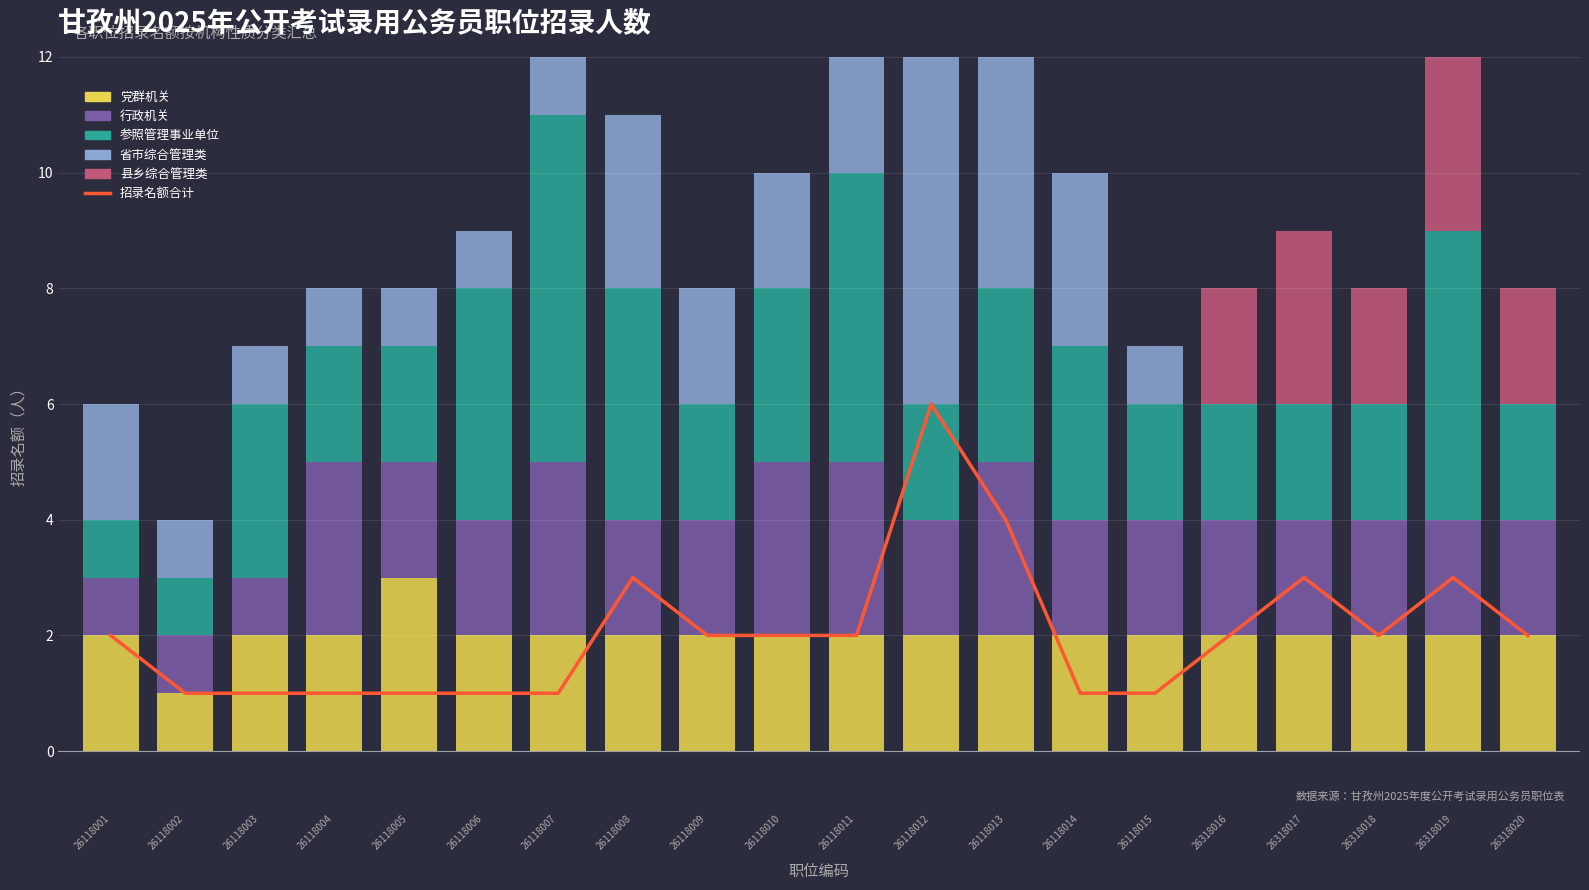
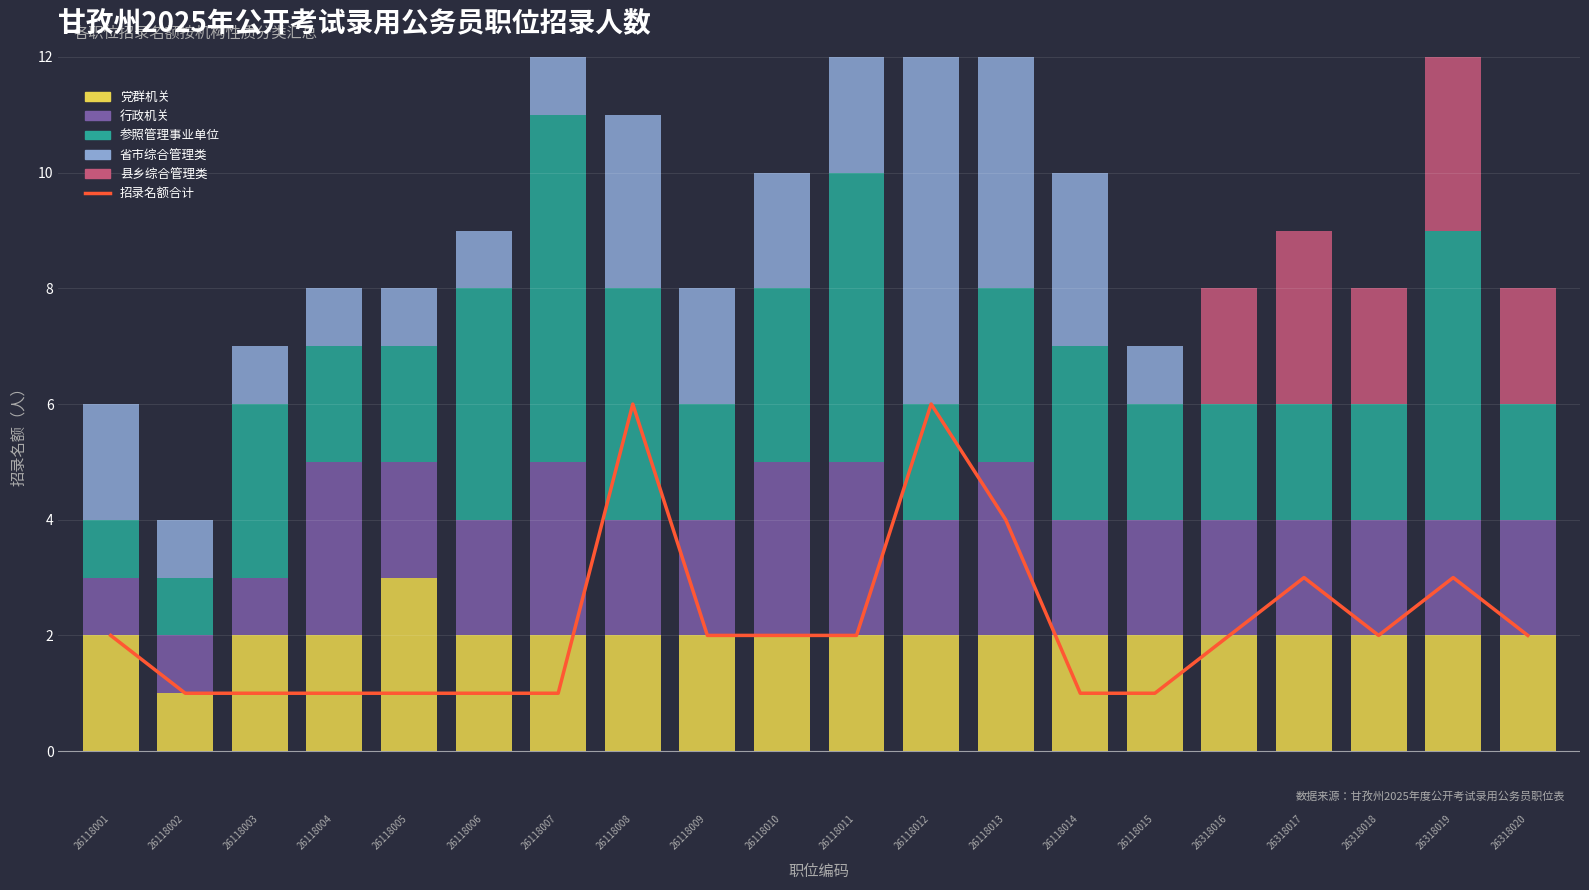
招录名额合计, 26118008: 3 -> 6
